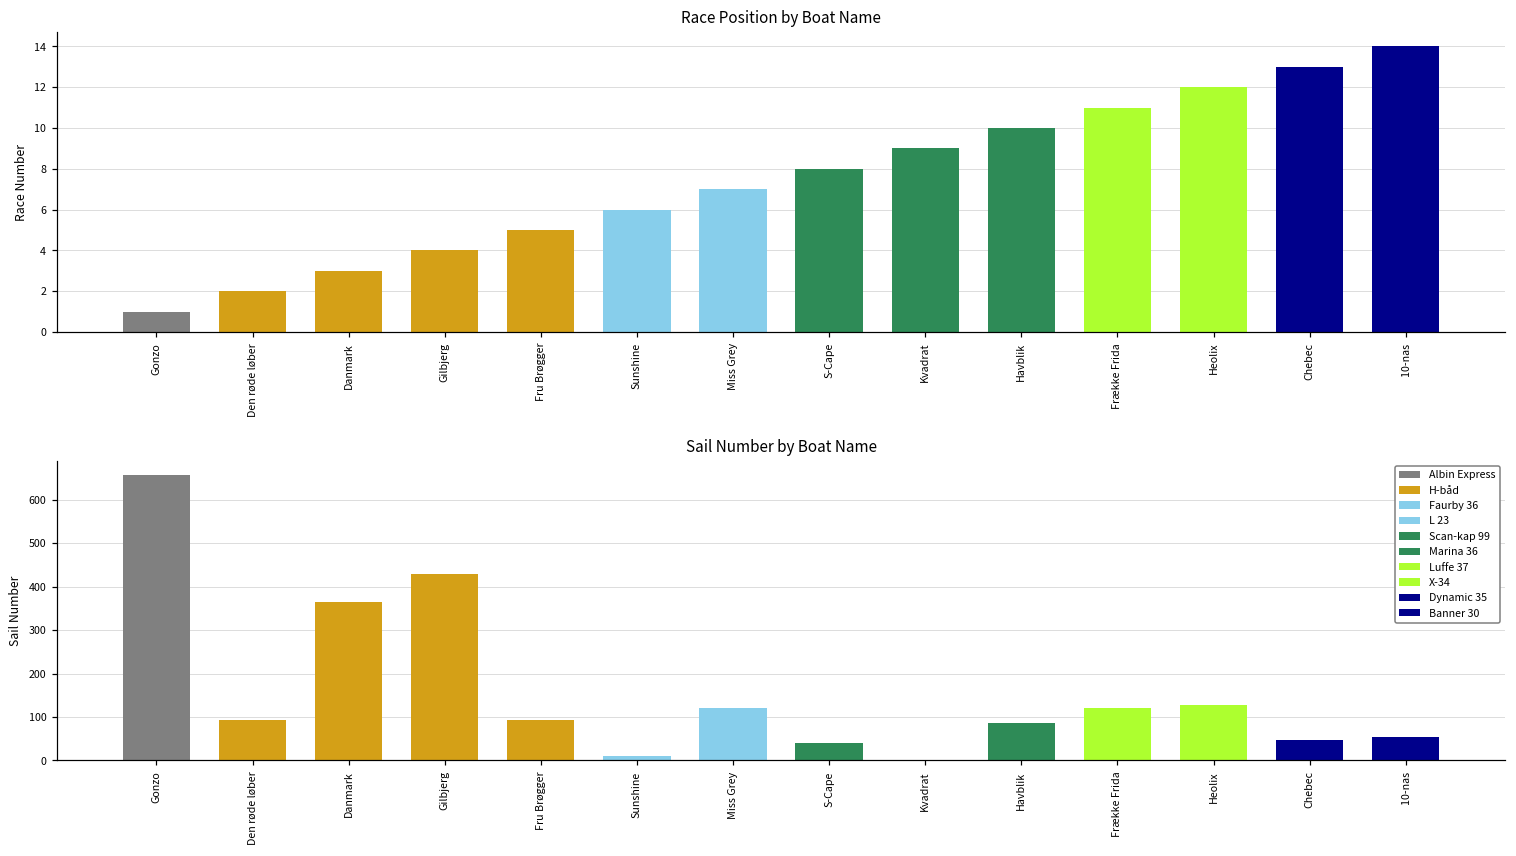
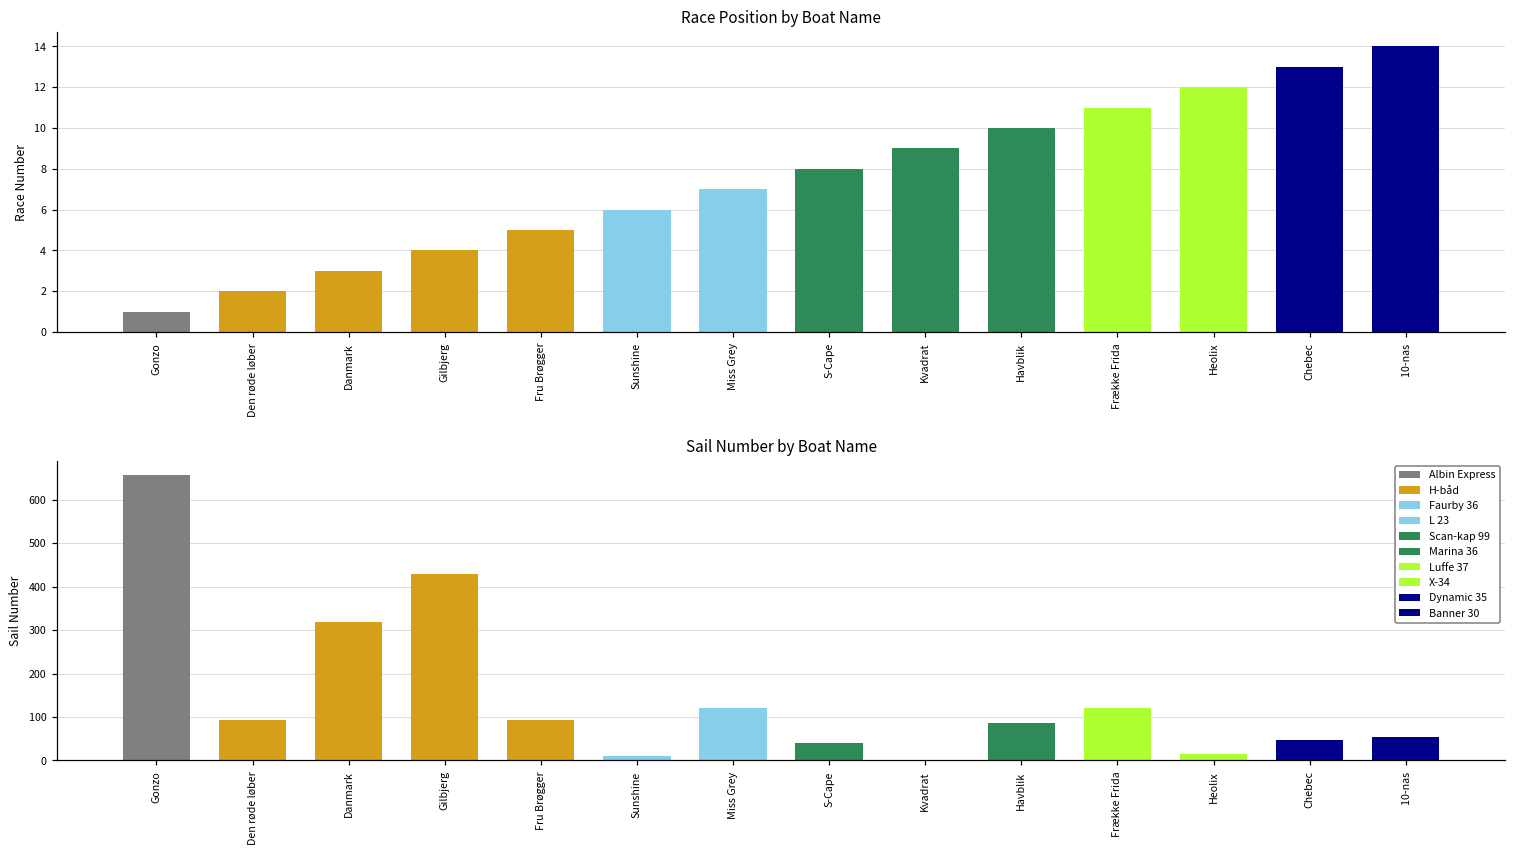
Sail Number by Boat Name, Danmark: 370 -> 320
Sail Number by Boat Name, Heolix: 130 -> 20
